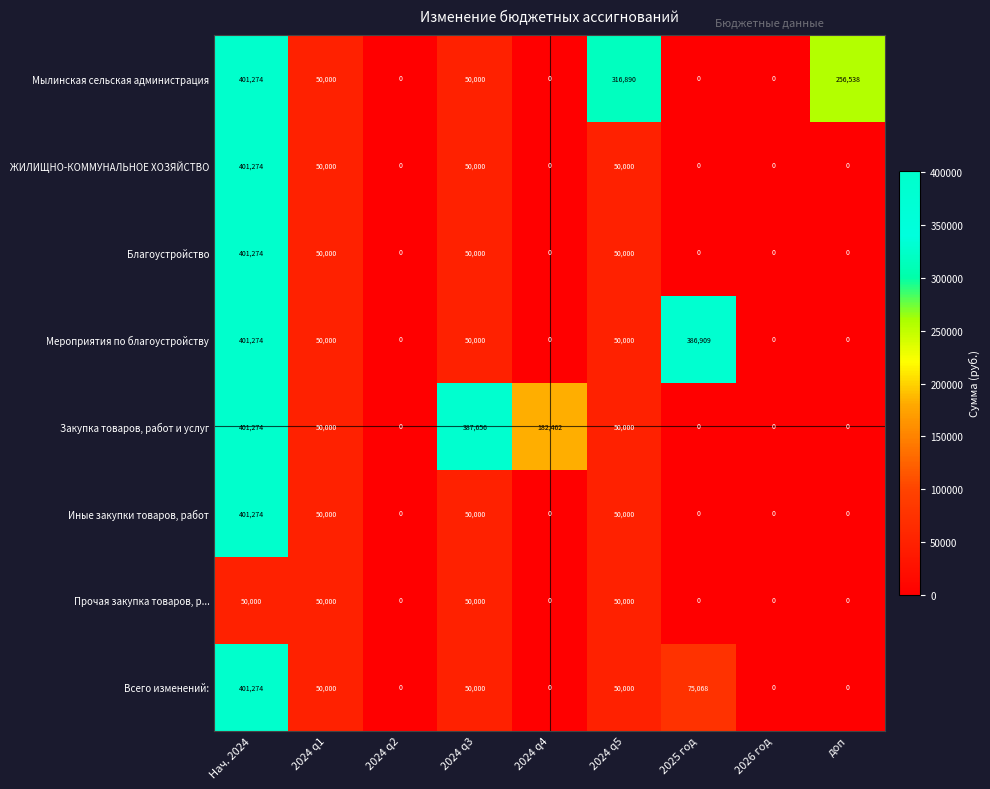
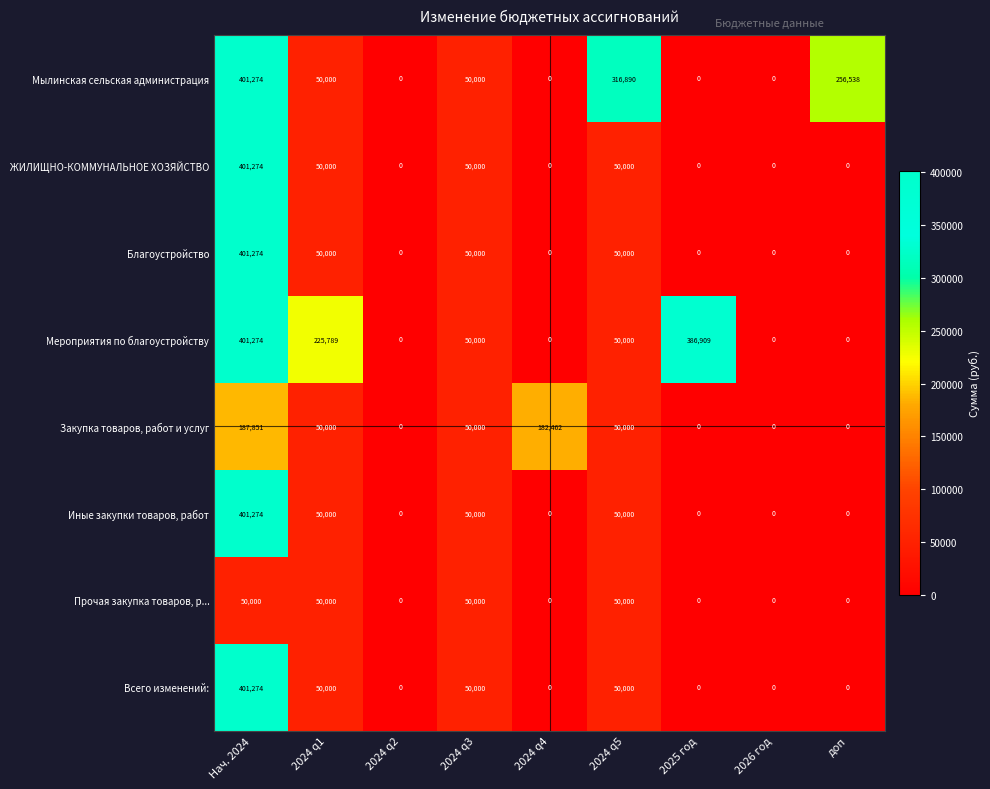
Мероприятия по благоустройству, 2024 q1: 50,000 -> 225,789
Закупка товаров, работ и услуг, Нач. 2024: 401,274 -> 187,851
Закупка товаров, работ и услуг, 2024 q3: 387,656 -> 50,000
Всего изменений:, 2025 год: 75,068 -> 0
